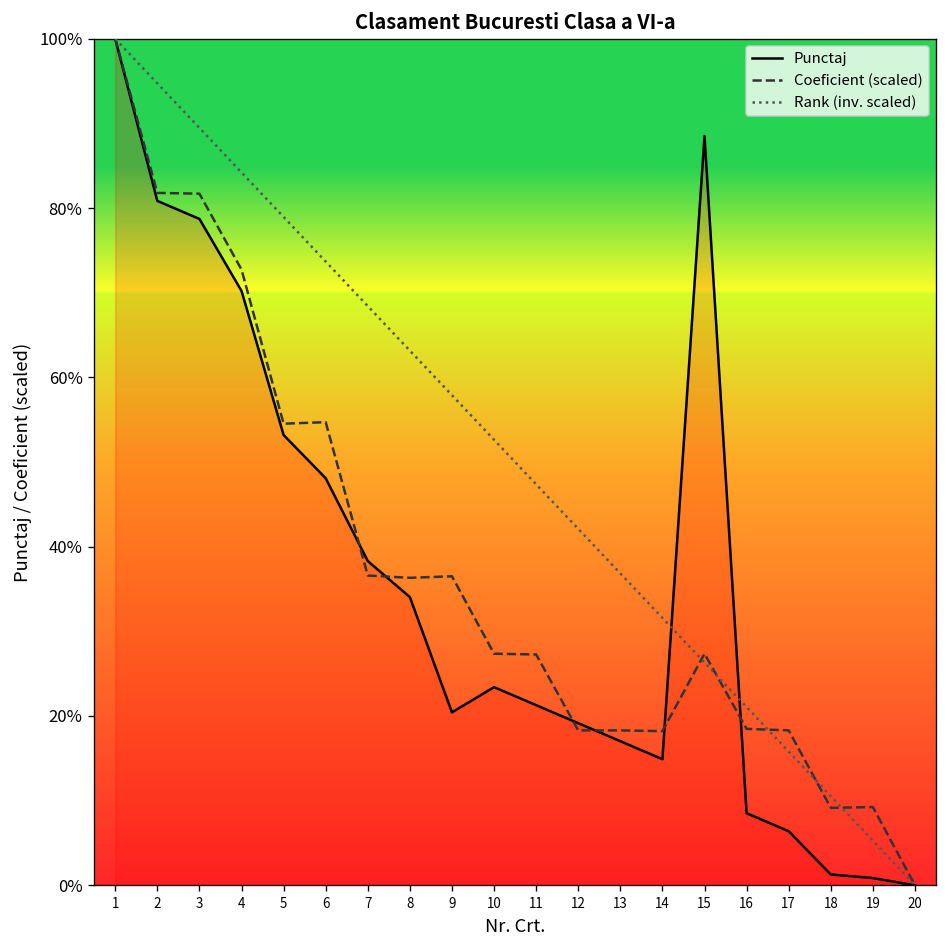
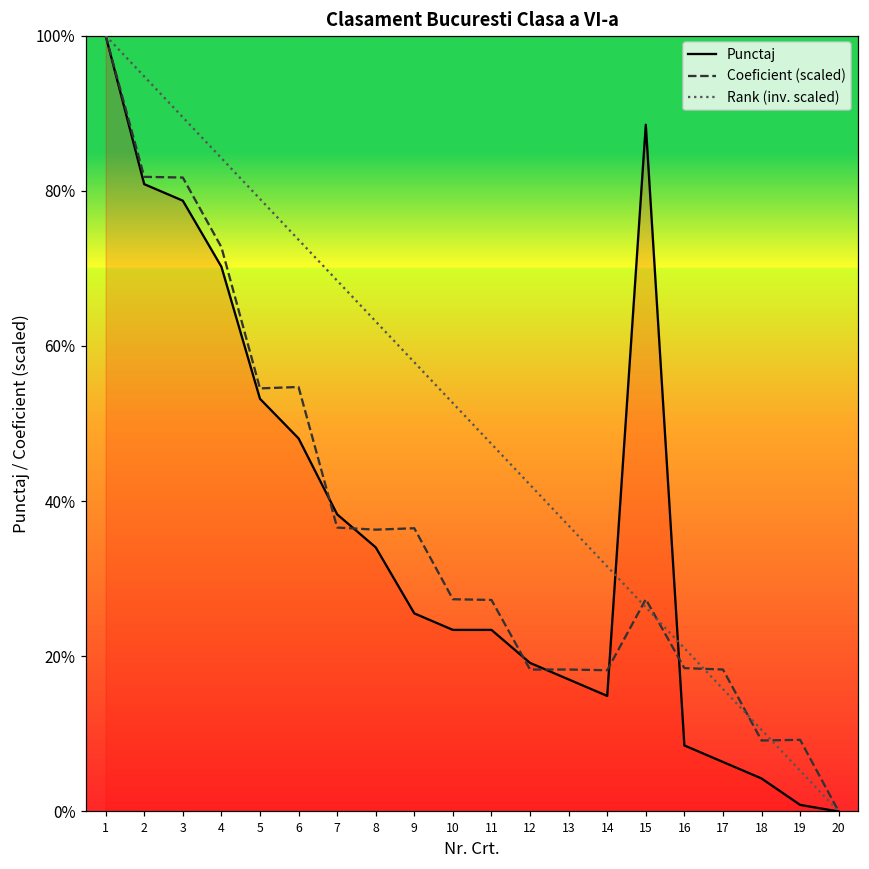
Punctaj, 9: 20% -> 26%
Punctaj, 11: 21% -> 23%
Punctaj, 18: 1% -> 4%
